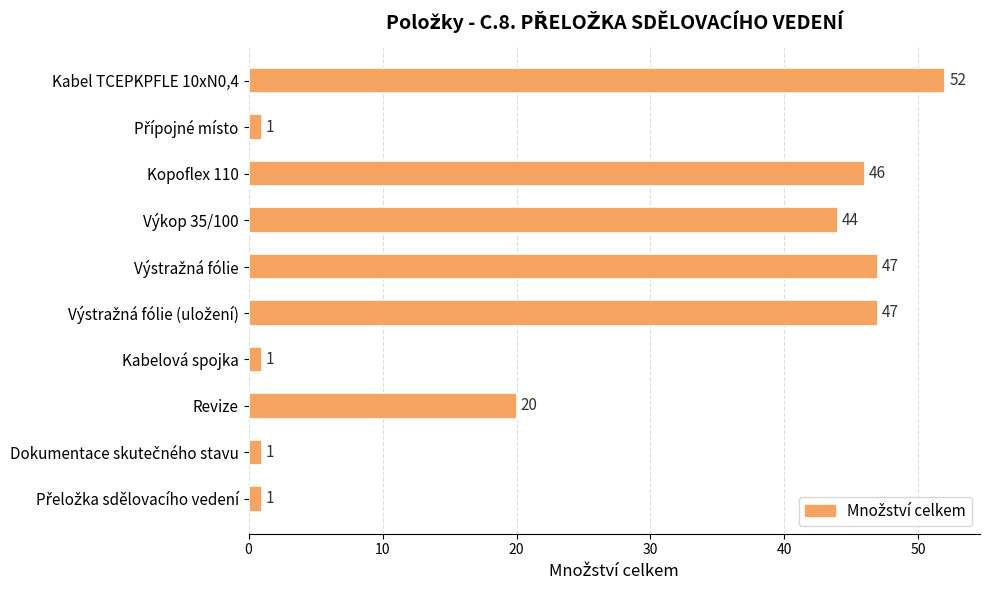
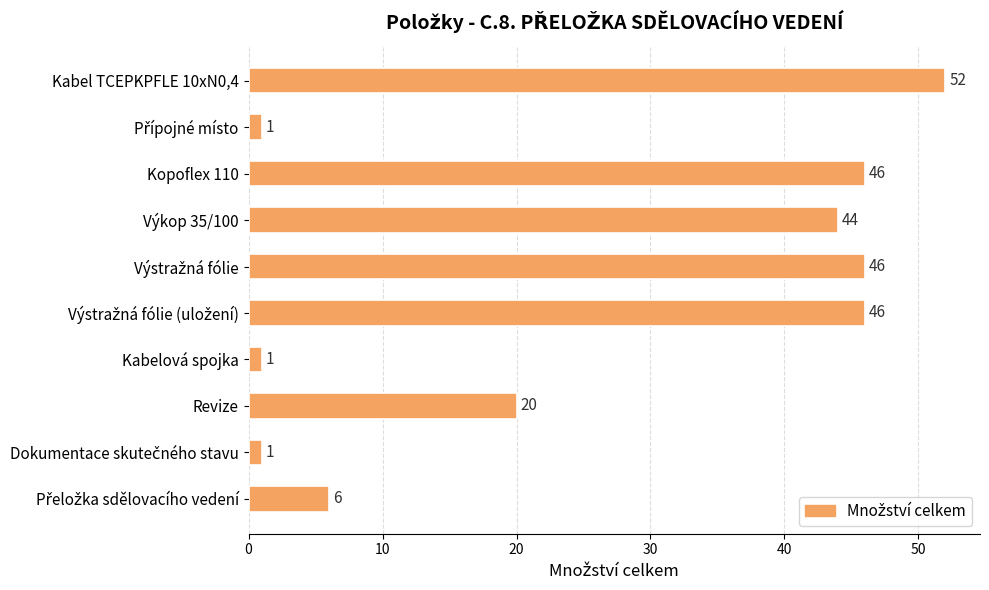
Výstražná fólie: 47 -> 46
Výstražná fólie (uložení): 47 -> 46
Přeložka sdělovacího vedení: 1 -> 6
